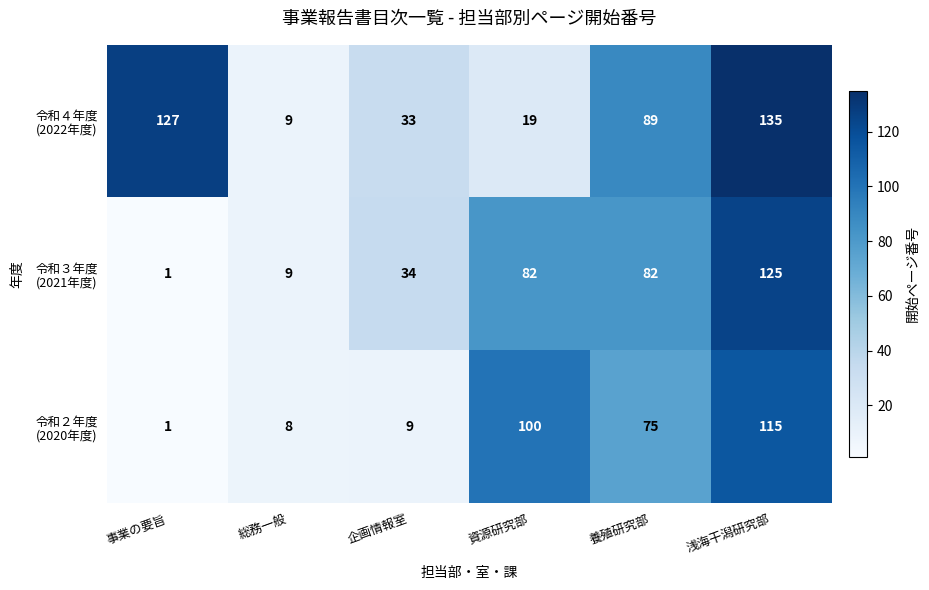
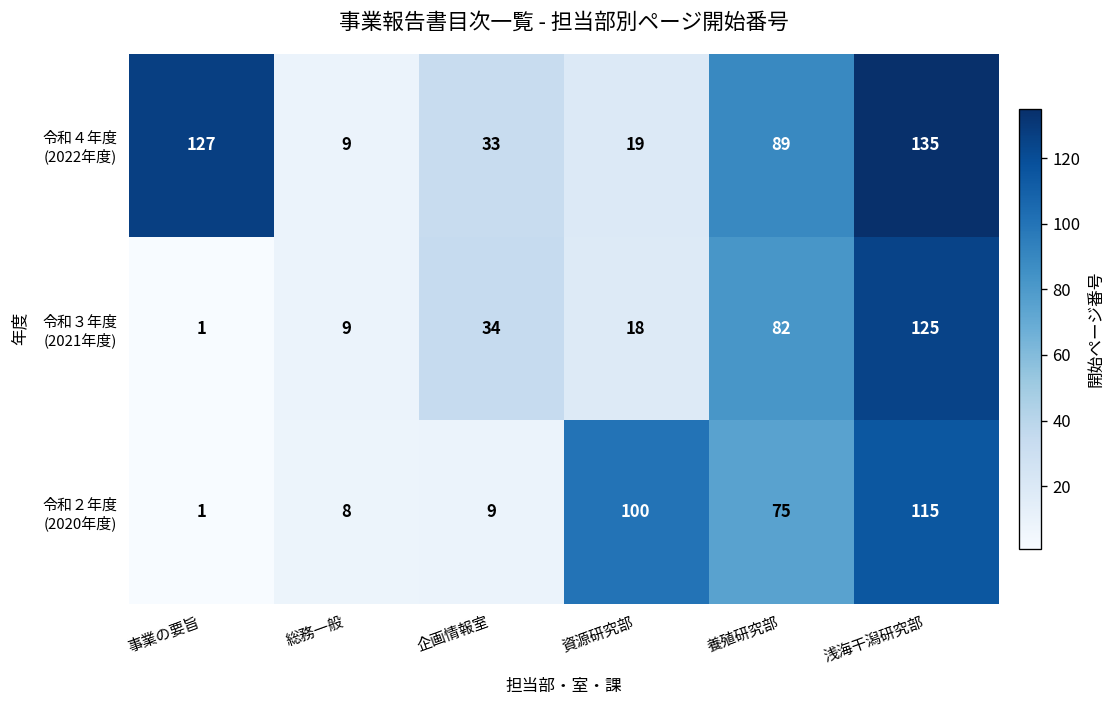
令和３年度 (2021年度), 資源研究部: 82 -> 18
